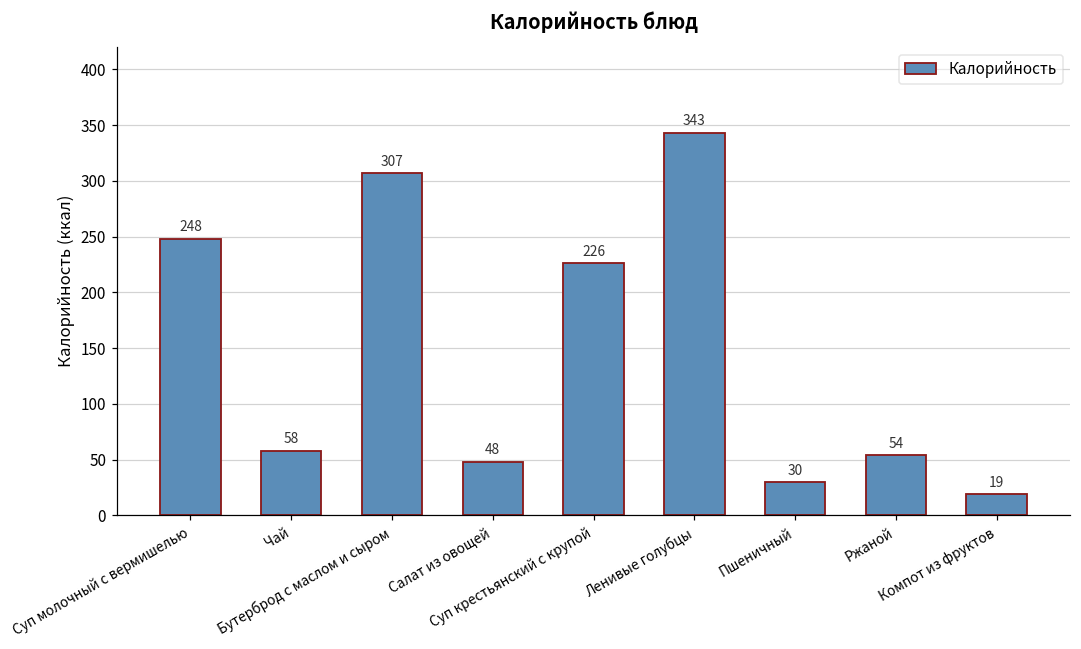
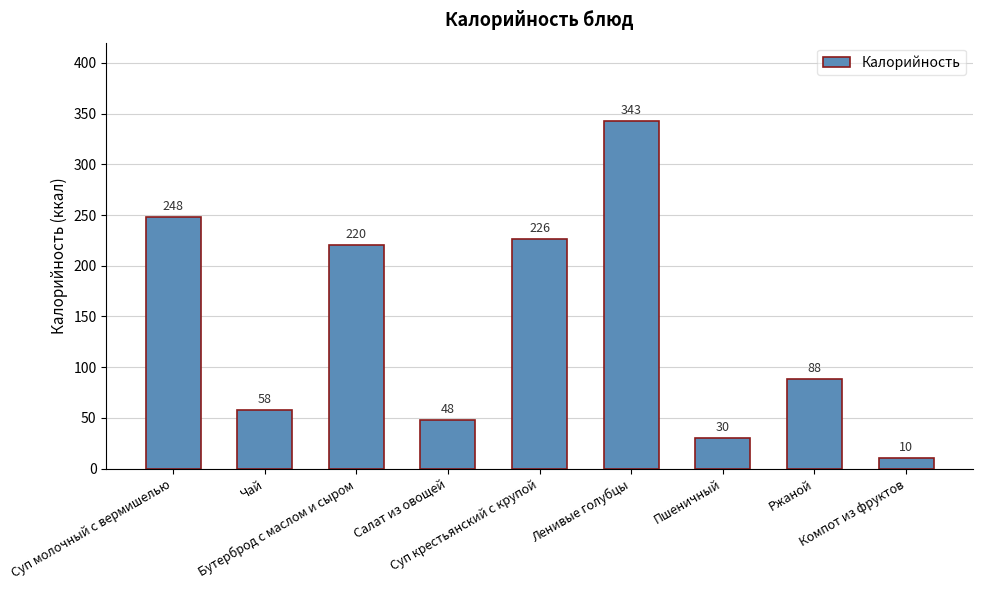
Бутерброд с маслом и сыром: 307 -> 220
Ржаной: 54 -> 88
Компот из фруктов: 19 -> 10
